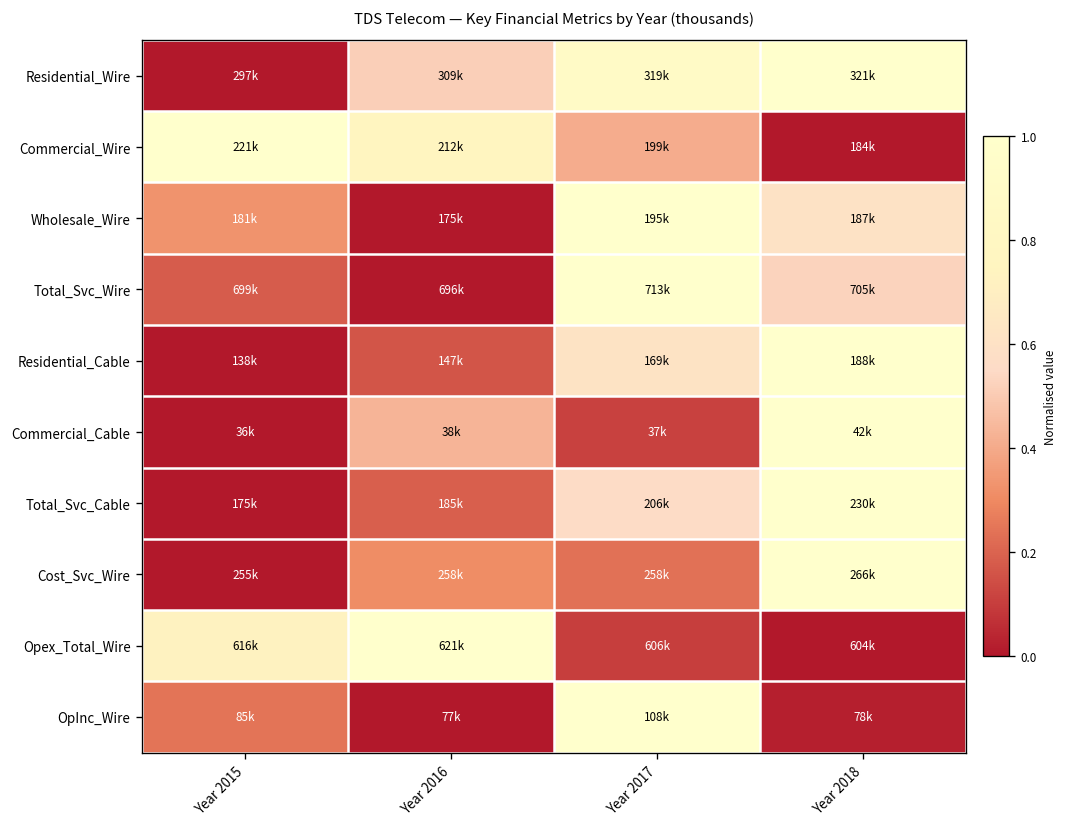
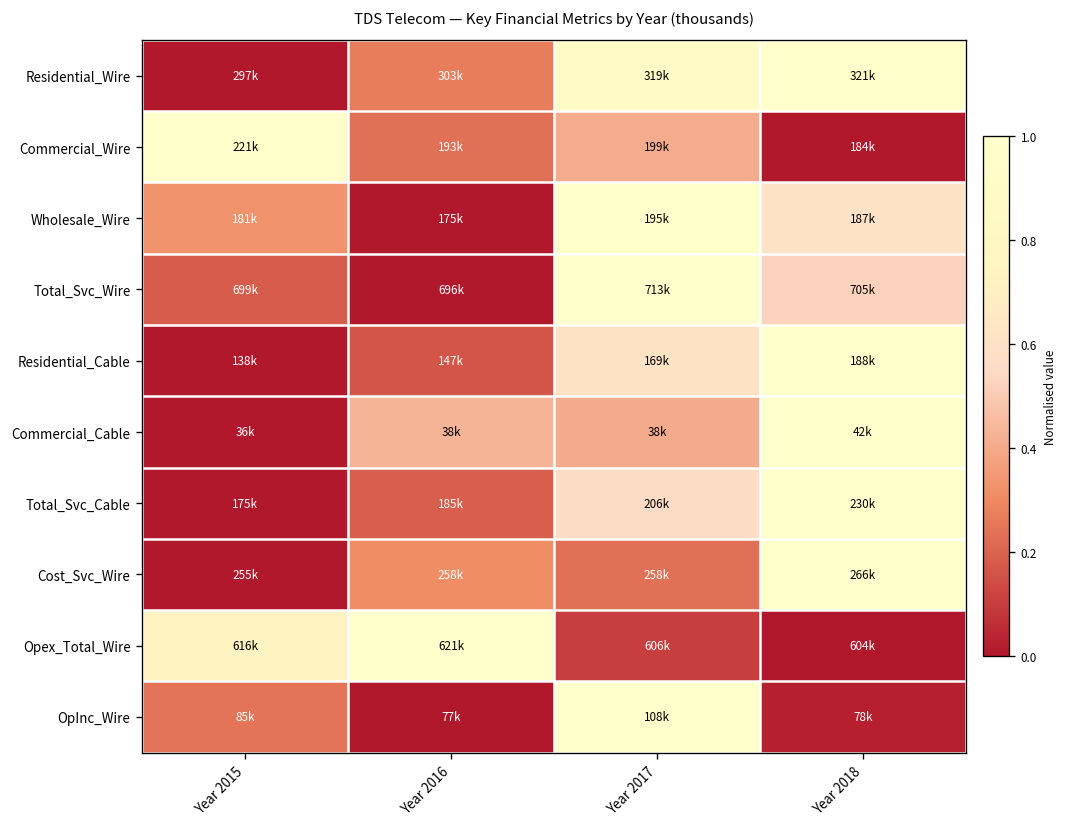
Residential_Wire, Year 2016: 309k -> 303k
Commercial_Wire, Year 2016: 212k -> 193k
Commercial_Cable, Year 2017: 37k -> 38k
